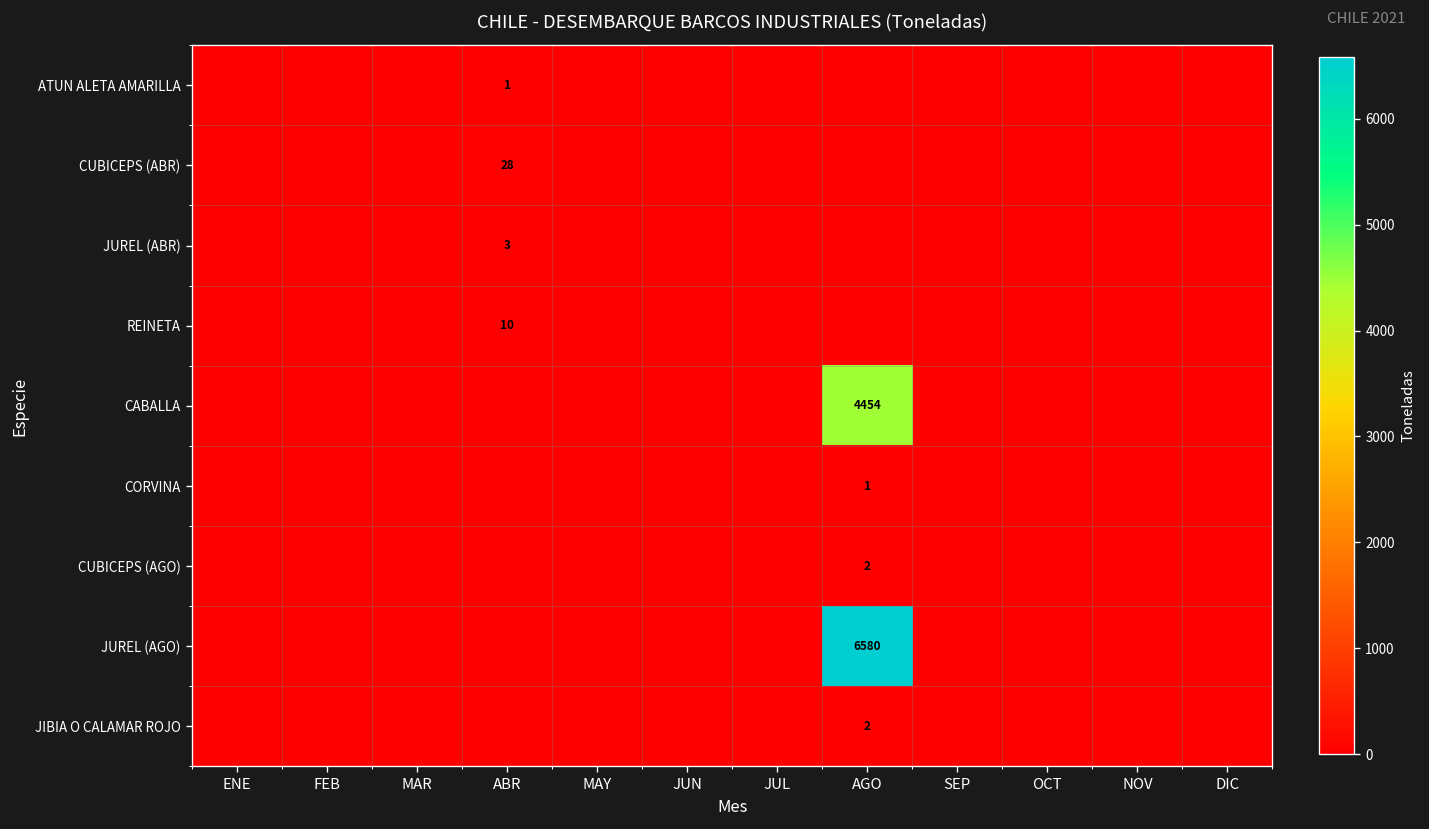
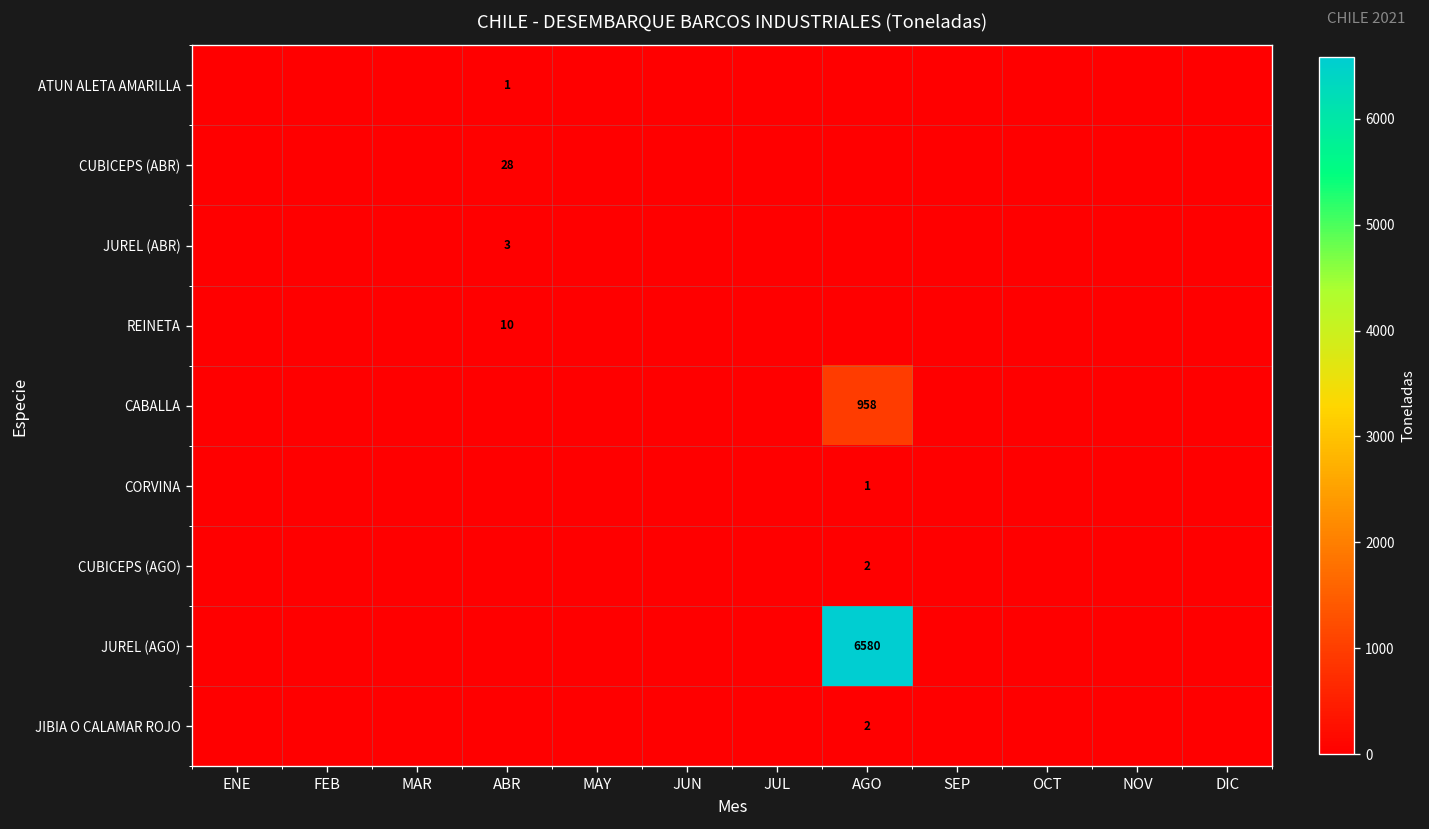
CABALLA, AGO: 4454 -> 958
